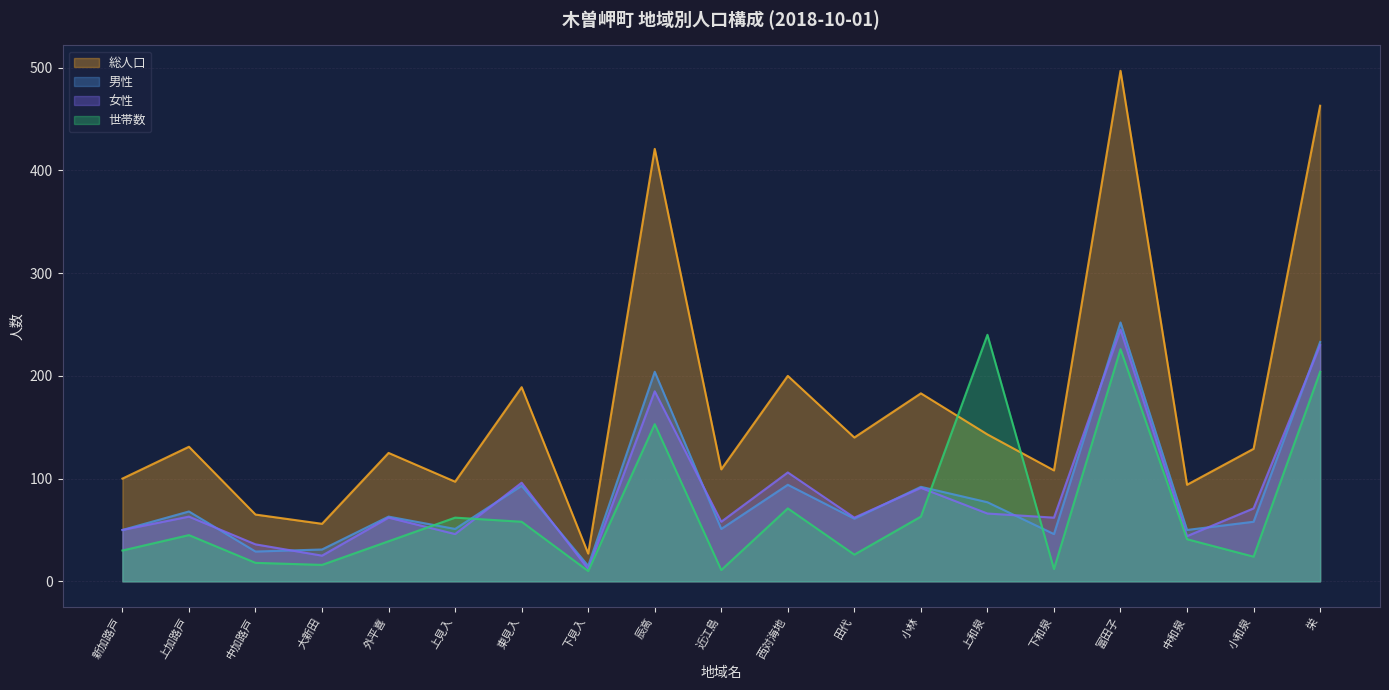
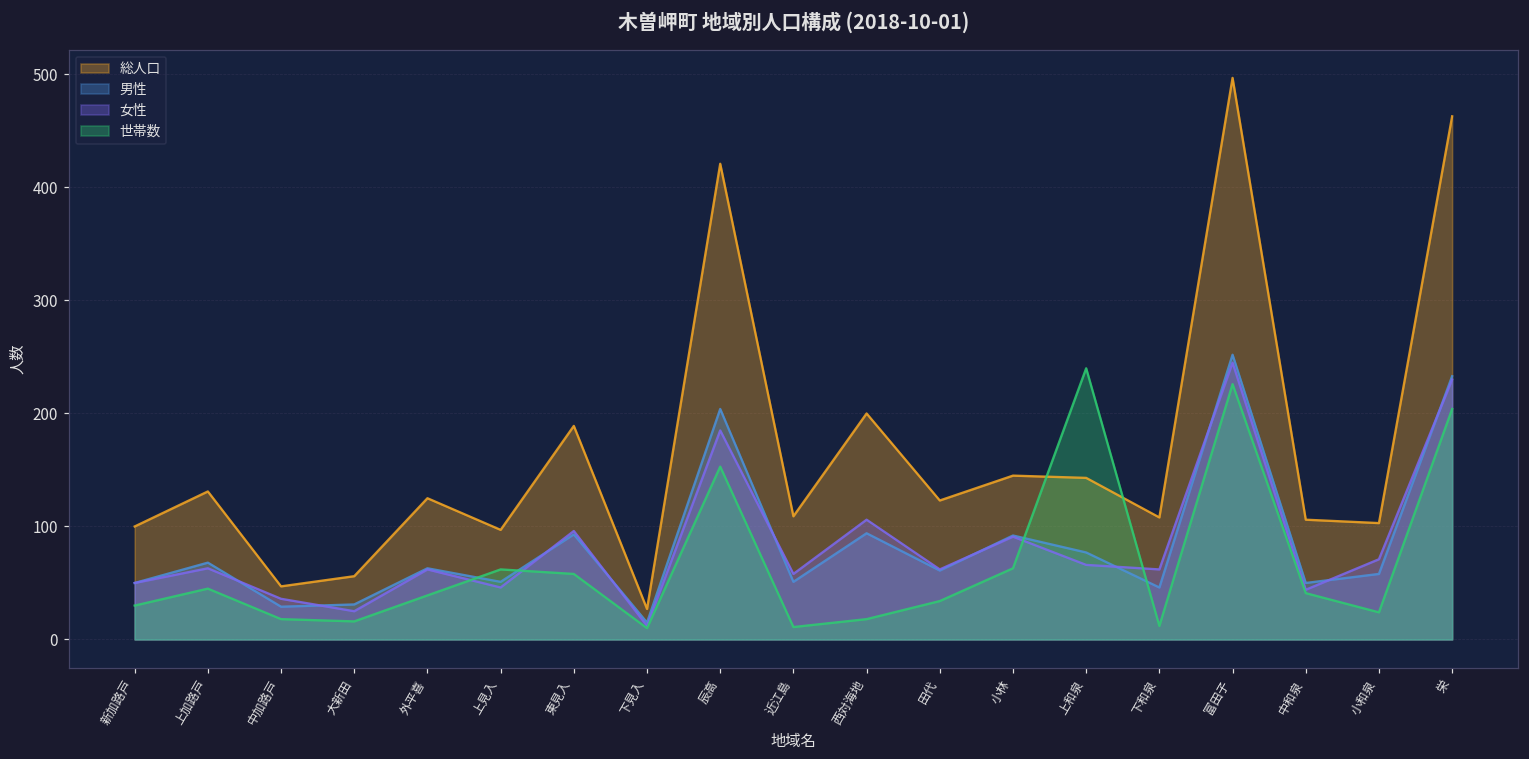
総人口, 中加路戸: 65 -> 47
世帯数, 西対海地: 71 -> 18
総人口, 田代: 140 -> 123
世帯数, 田代: 26 -> 34
総人口, 小林: 183 -> 145
総人口, 中和泉: 94 -> 106
総人口, 小和泉: 129 -> 103
